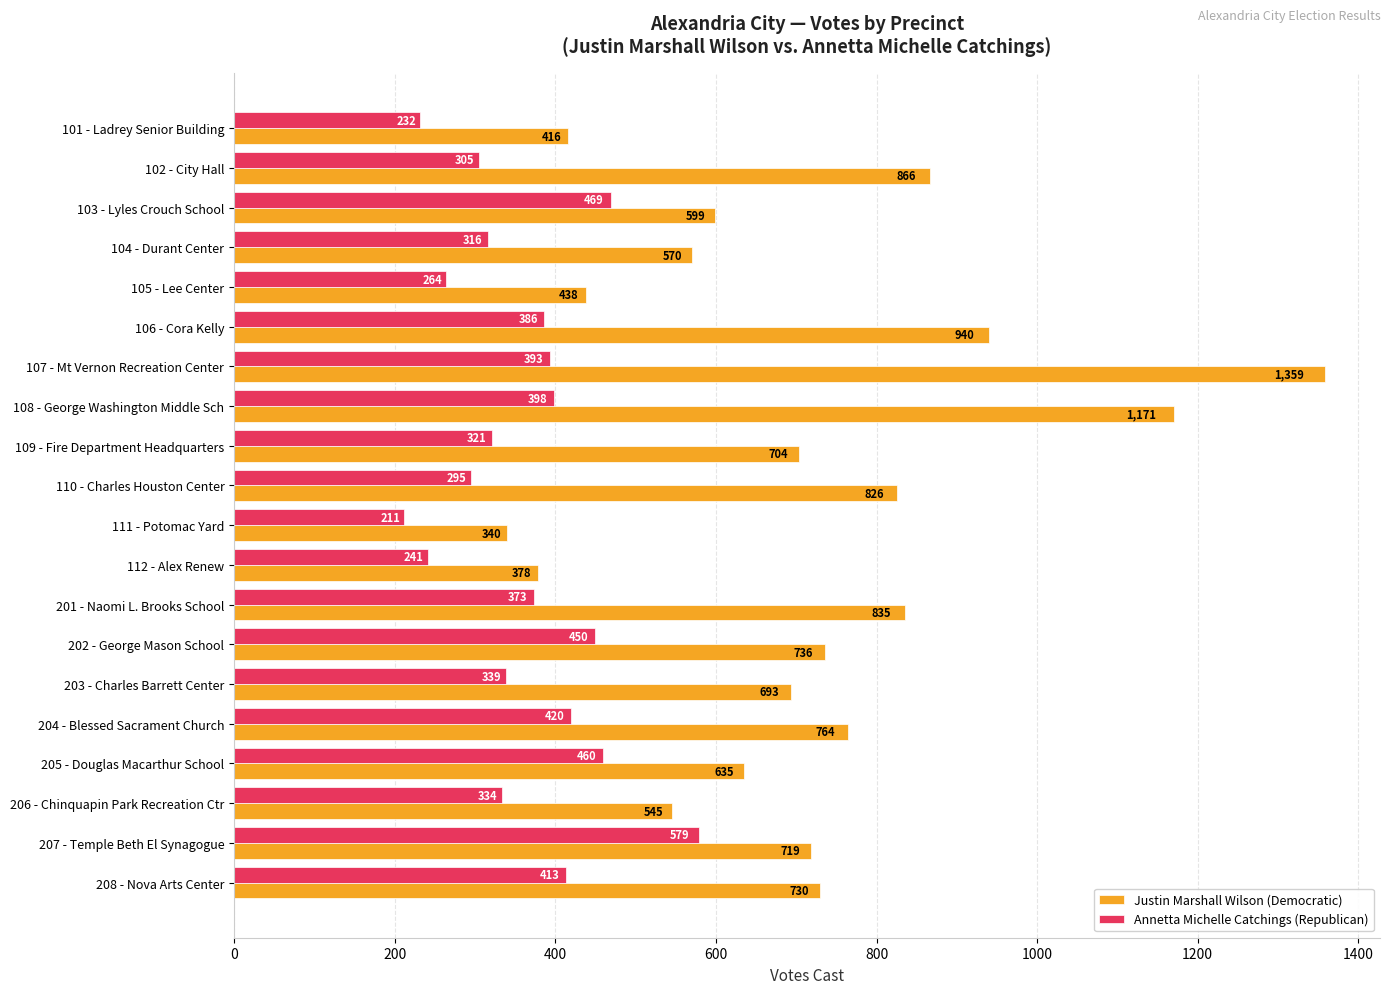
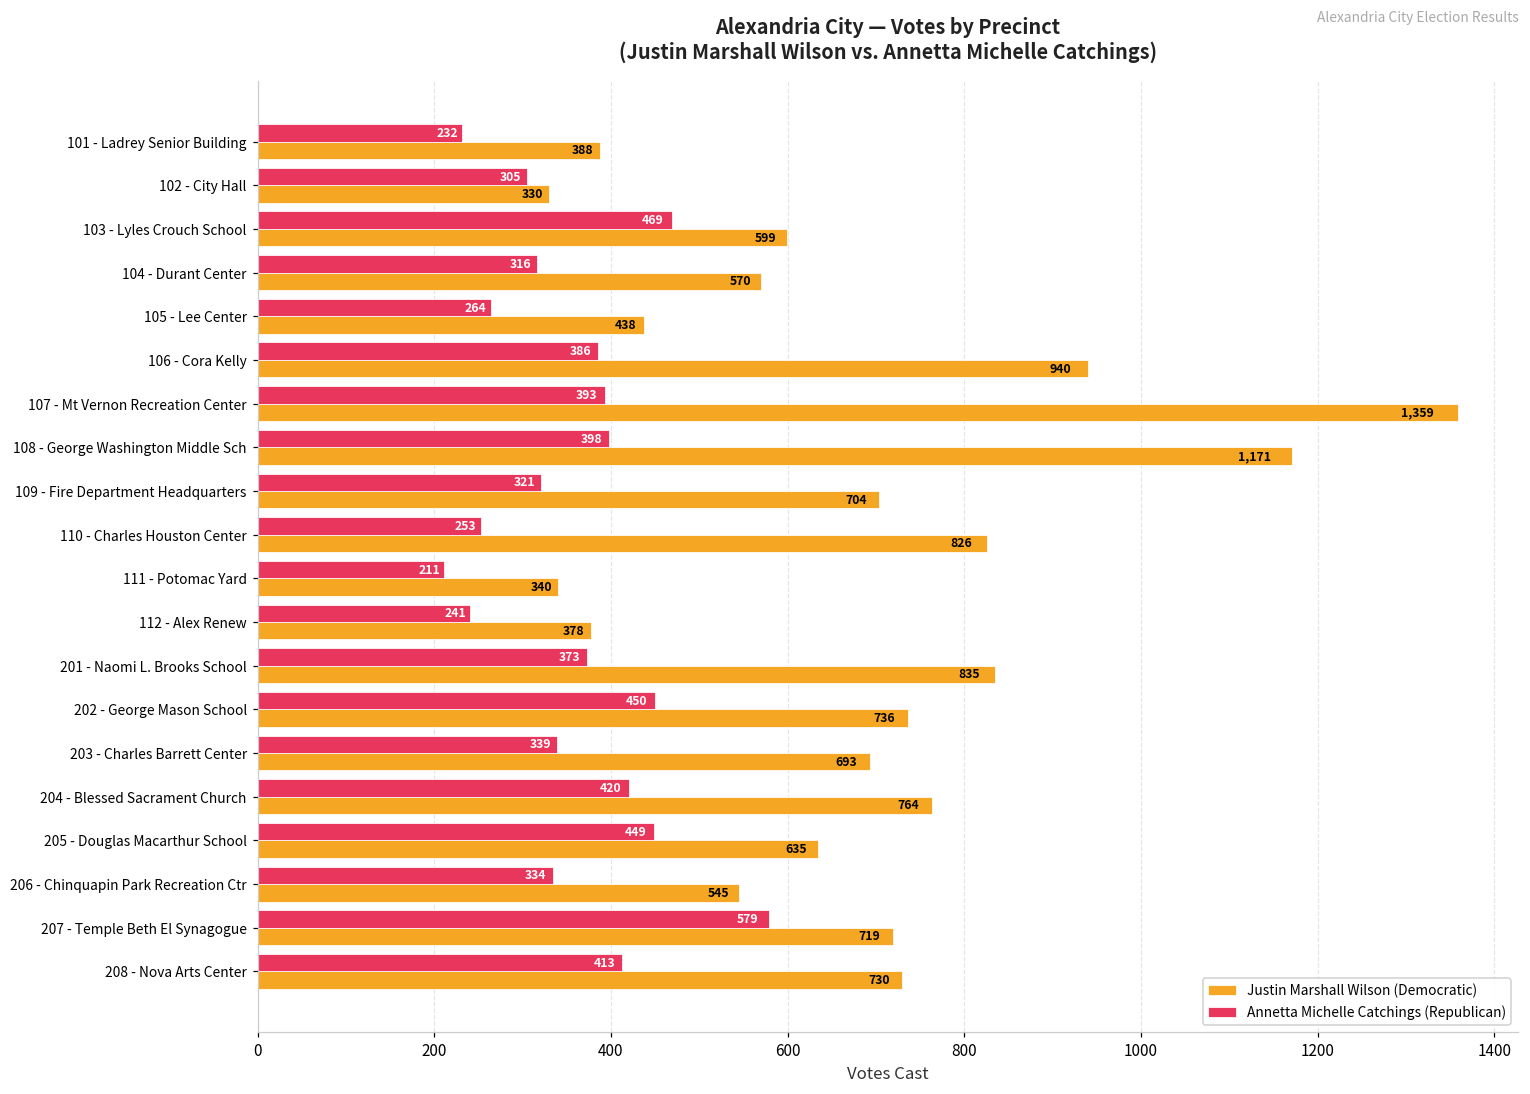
Justin Marshall Wilson (Democratic), 101 - Ladrey Senior Building: 416 -> 388
Justin Marshall Wilson (Democratic), 102 - City Hall: 866 -> 330
Annetta Michelle Catchings (Republican), 110 - Charles Houston Center: 295 -> 253
Annetta Michelle Catchings (Republican), 205 - Douglas Macarthur School: 460 -> 449
